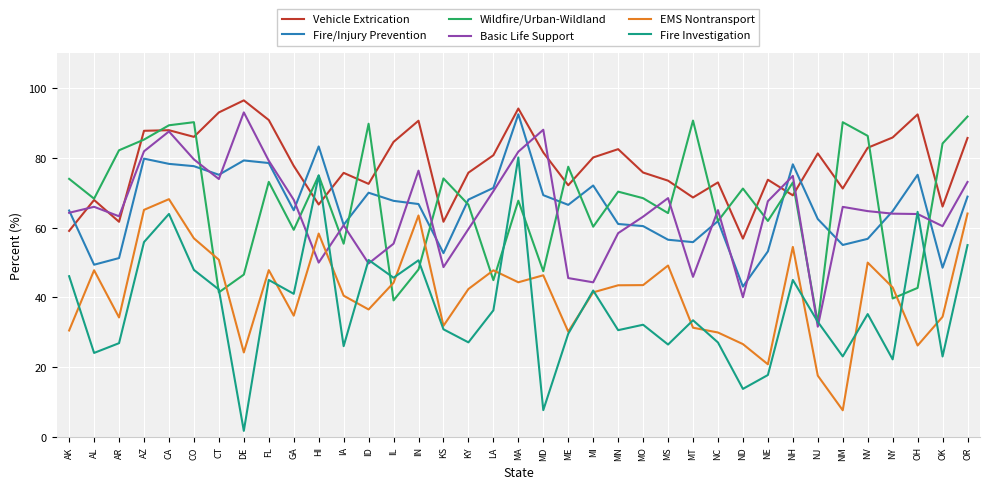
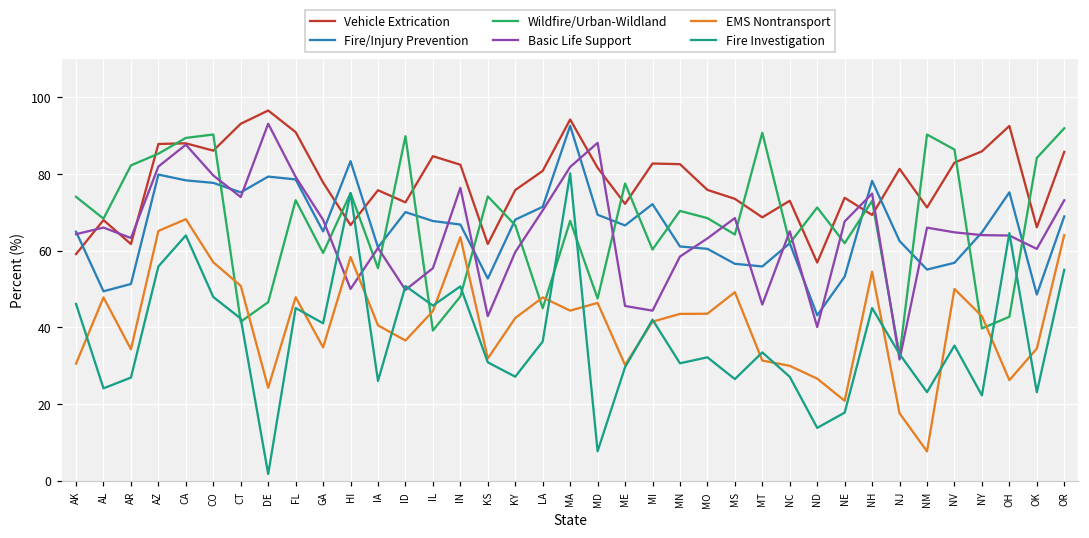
Vehicle Extrication, IN: 91 -> 82
Basic Life Support, KS: 49 -> 43
Vehicle Extrication, MI: 80 -> 83
